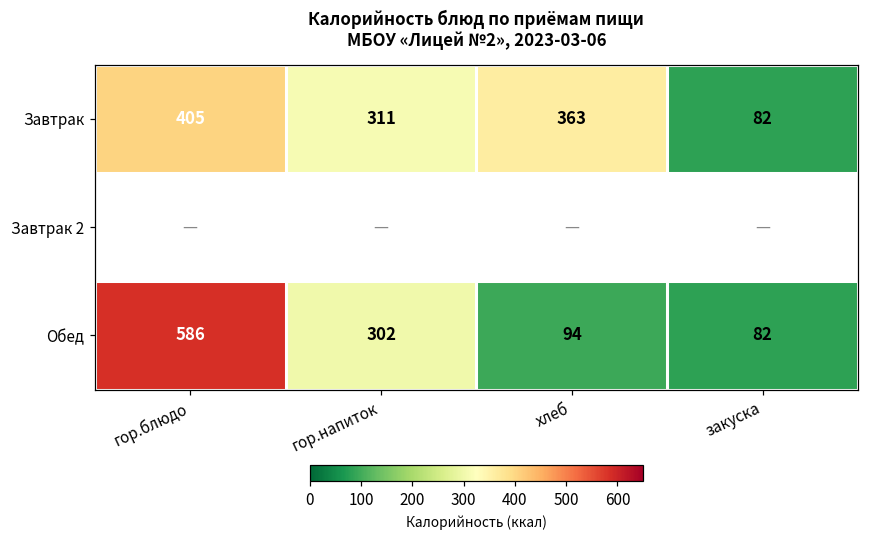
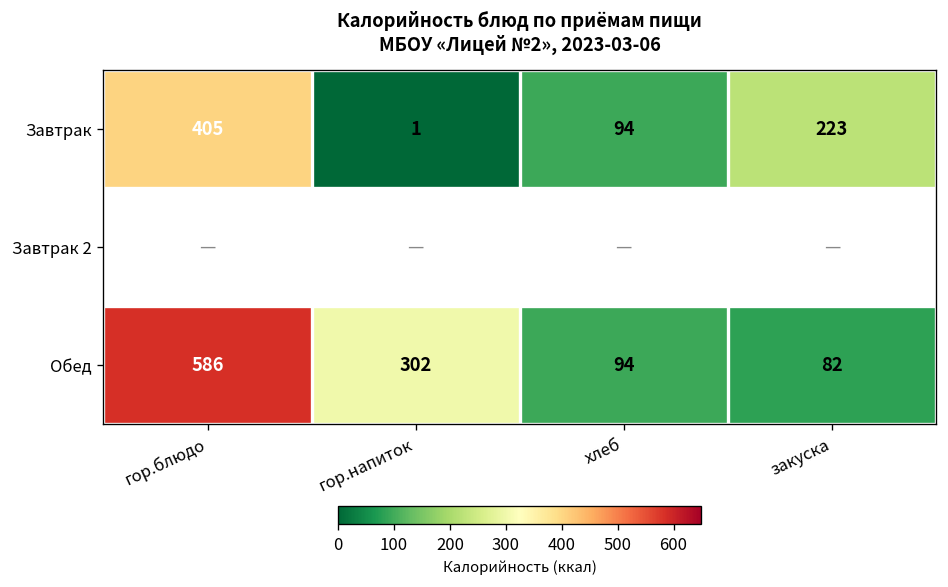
Завтрак, гор.напиток: 311 -> 1
Завтрак, хлеб: 363 -> 94
Завтрак, закуска: 82 -> 223
